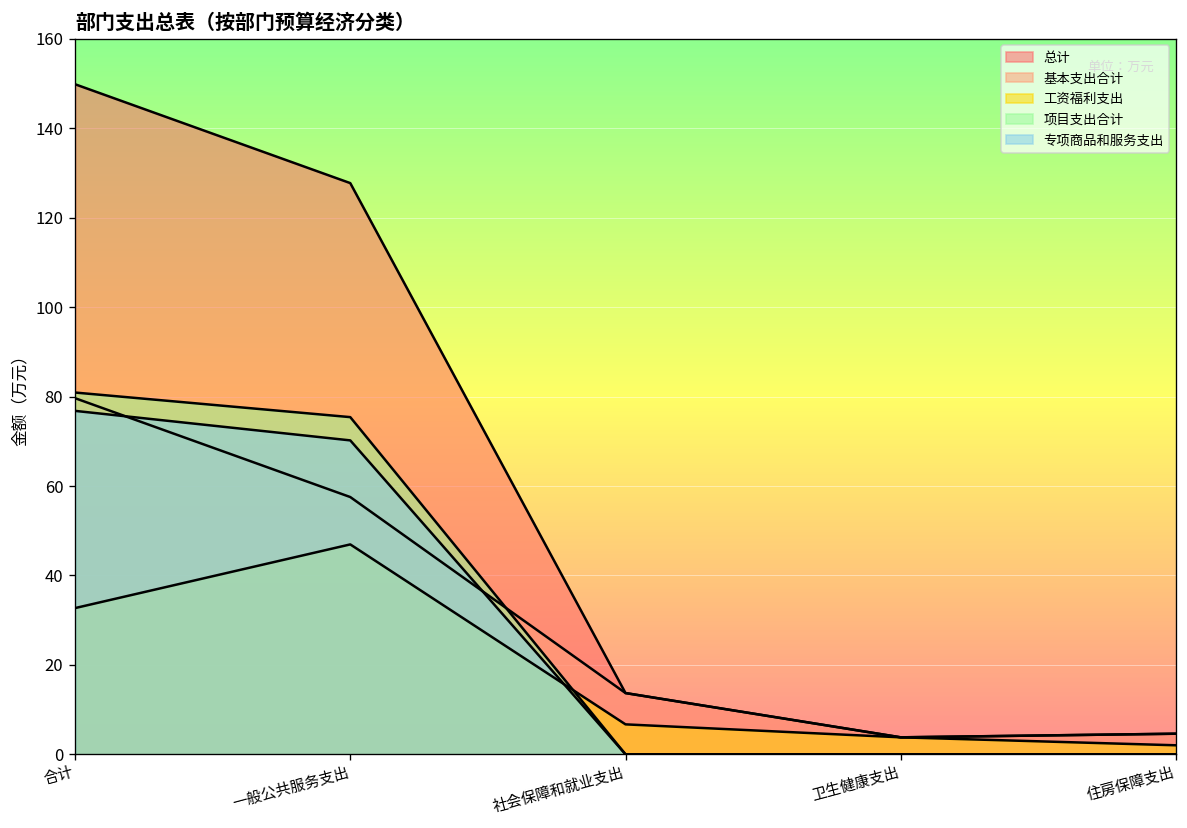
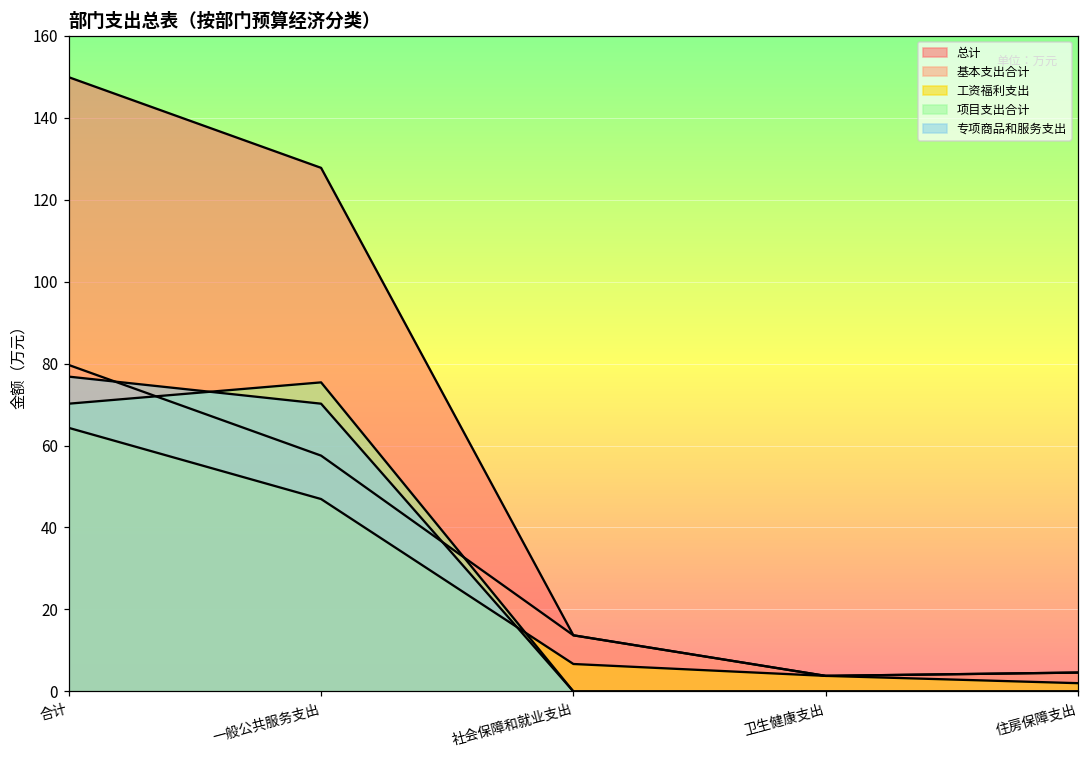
工资福利支出, 合计: 33 -> 64
项目支出合计, 合计: 81 -> 70
